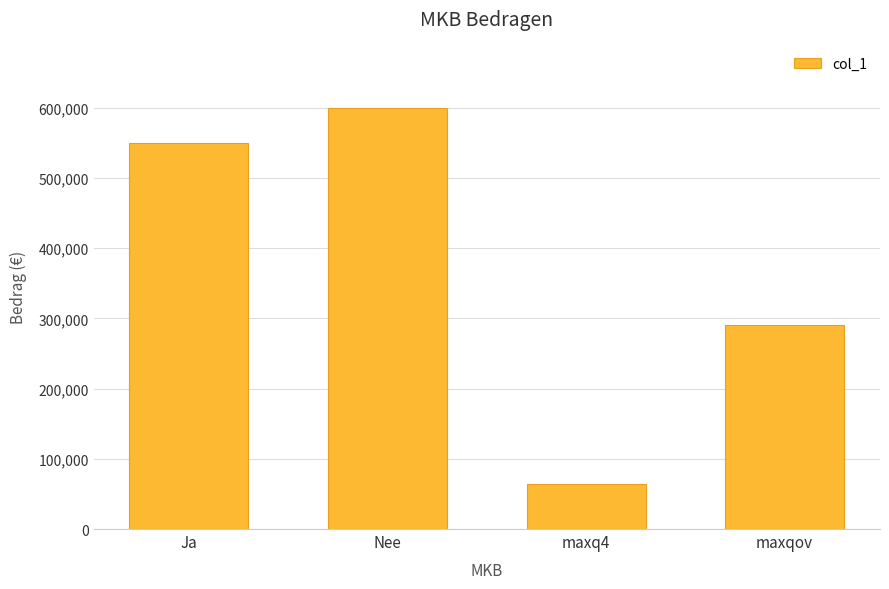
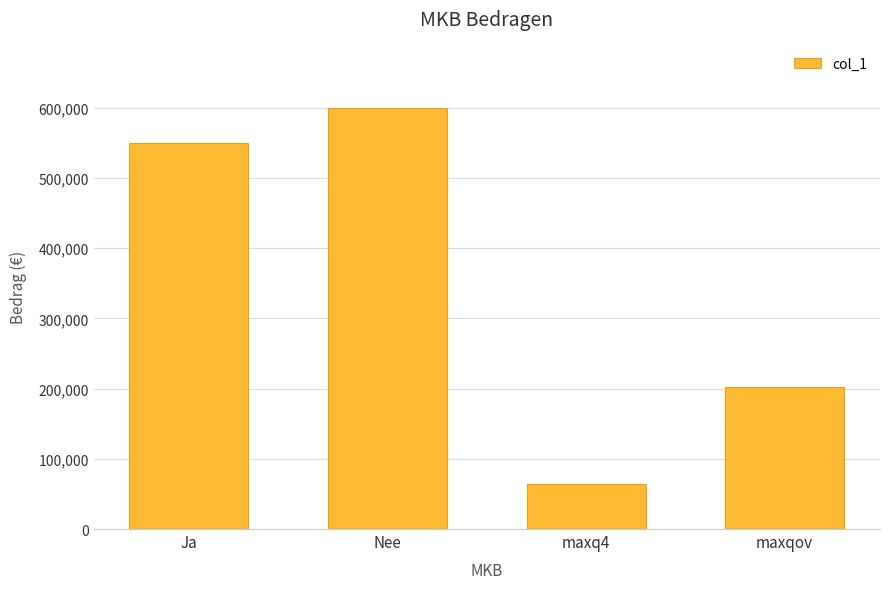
maxqov: 290,000 -> 200,000
